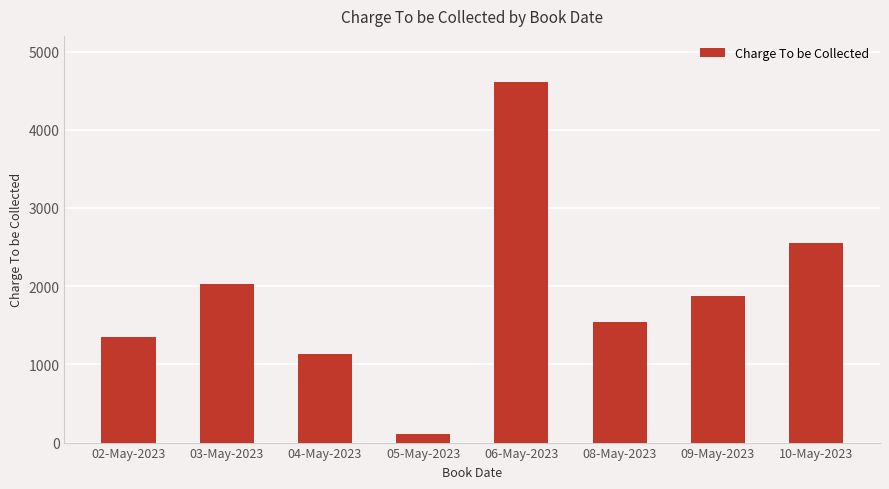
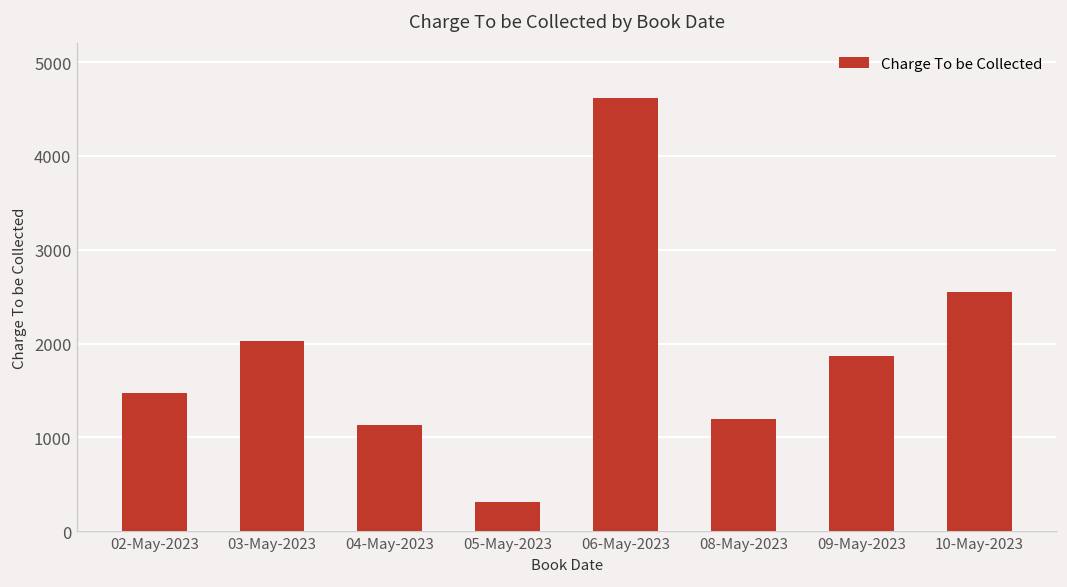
02-May-2023: 1300 -> 1500
05-May-2023: 100 -> 300
08-May-2023: 1500 -> 1200
